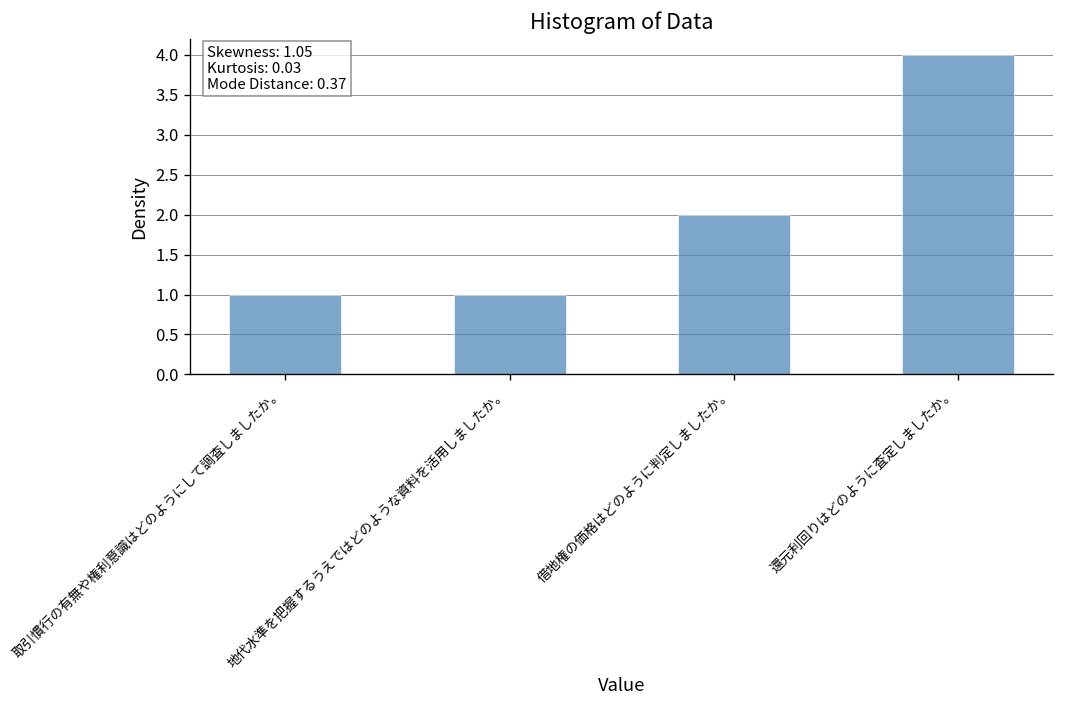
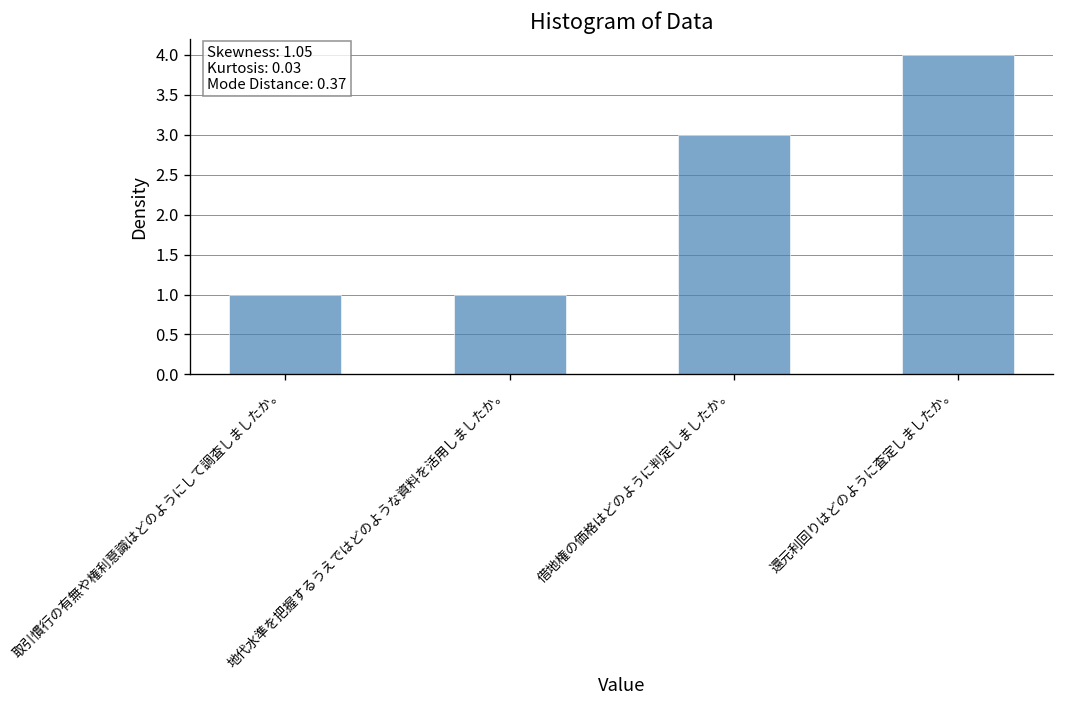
借地権の価格はどのように判定しましたか。: 2 -> 3
